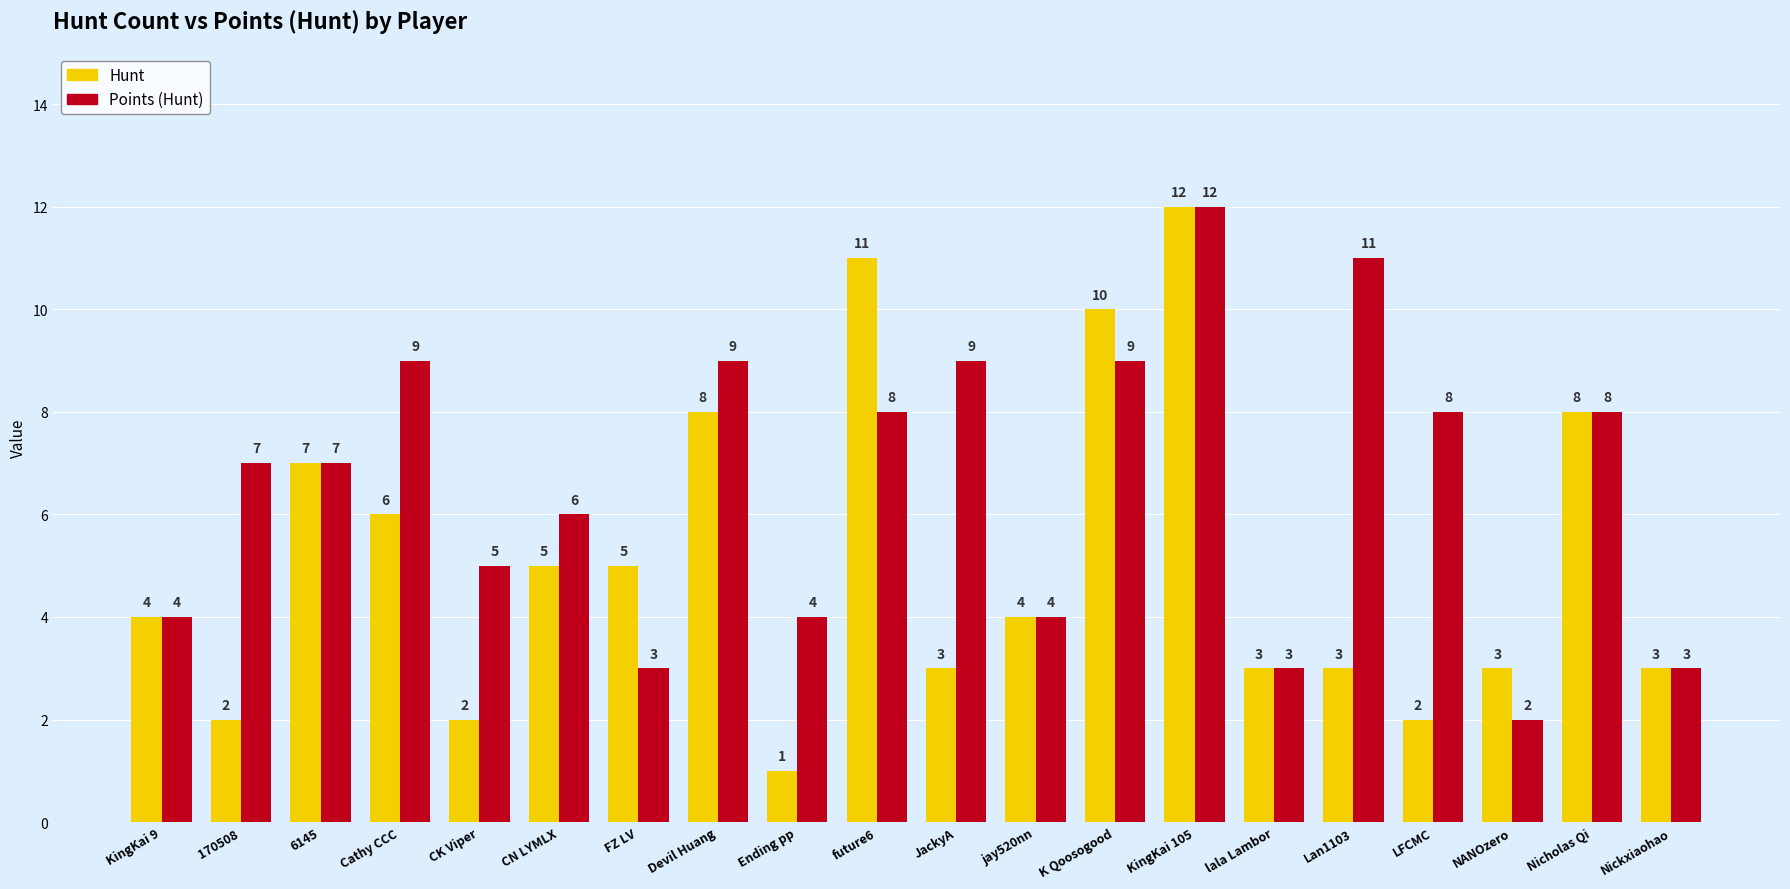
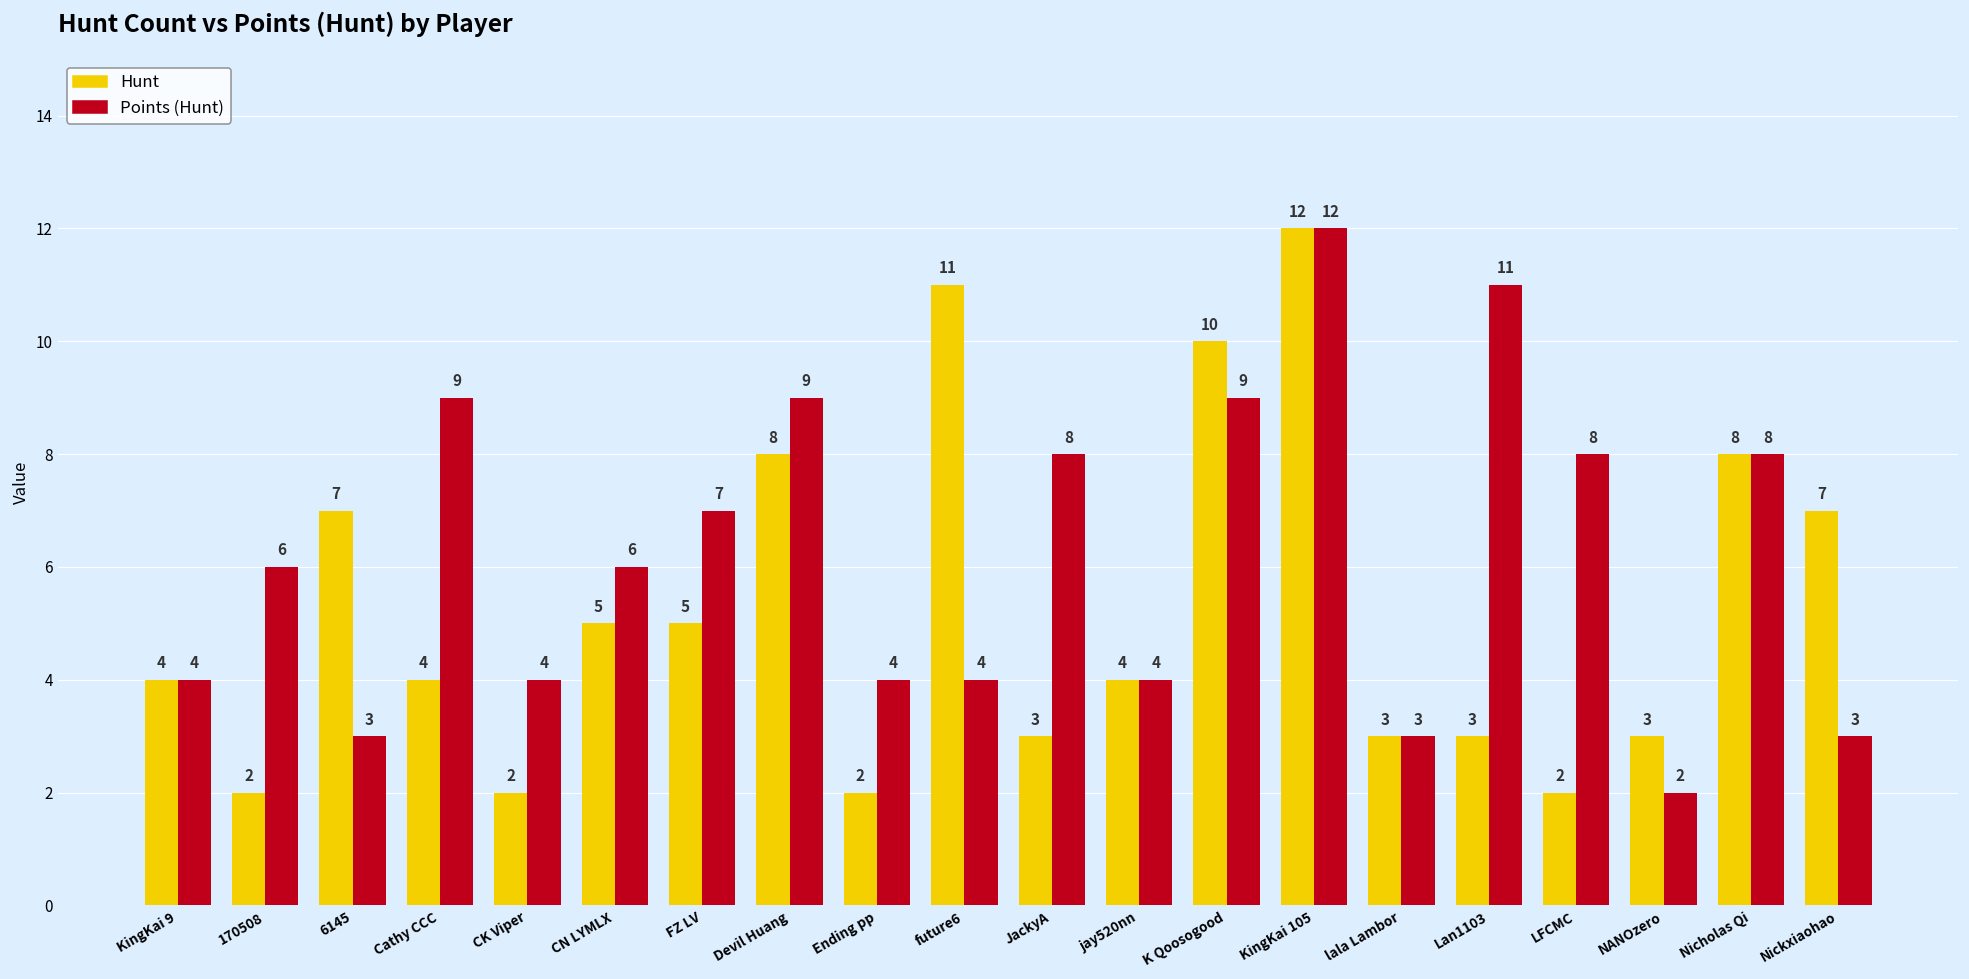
Points (Hunt), 170508: 7 -> 6
Points (Hunt), 6145: 7 -> 3
Hunt, Cathy CCC: 6 -> 4
Points (Hunt), CK Viper: 5 -> 4
Points (Hunt), FZ LV: 3 -> 7
Hunt, Ending pp: 1 -> 2
Points (Hunt), future6: 8 -> 4
Points (Hunt), JackyA: 9 -> 8
Hunt, Nickxiaohao: 3 -> 7
